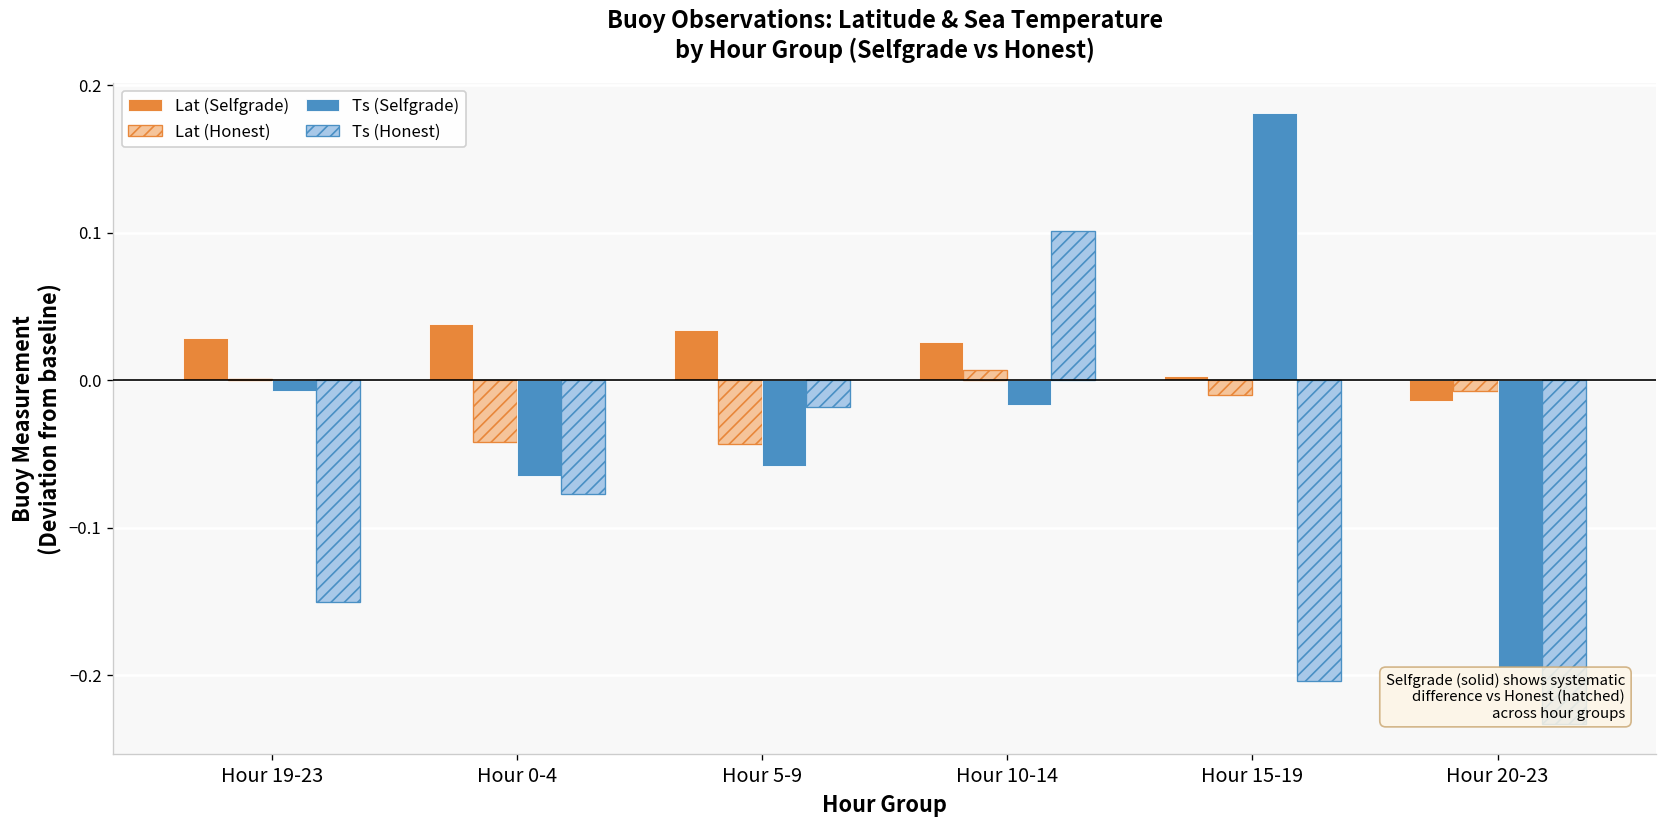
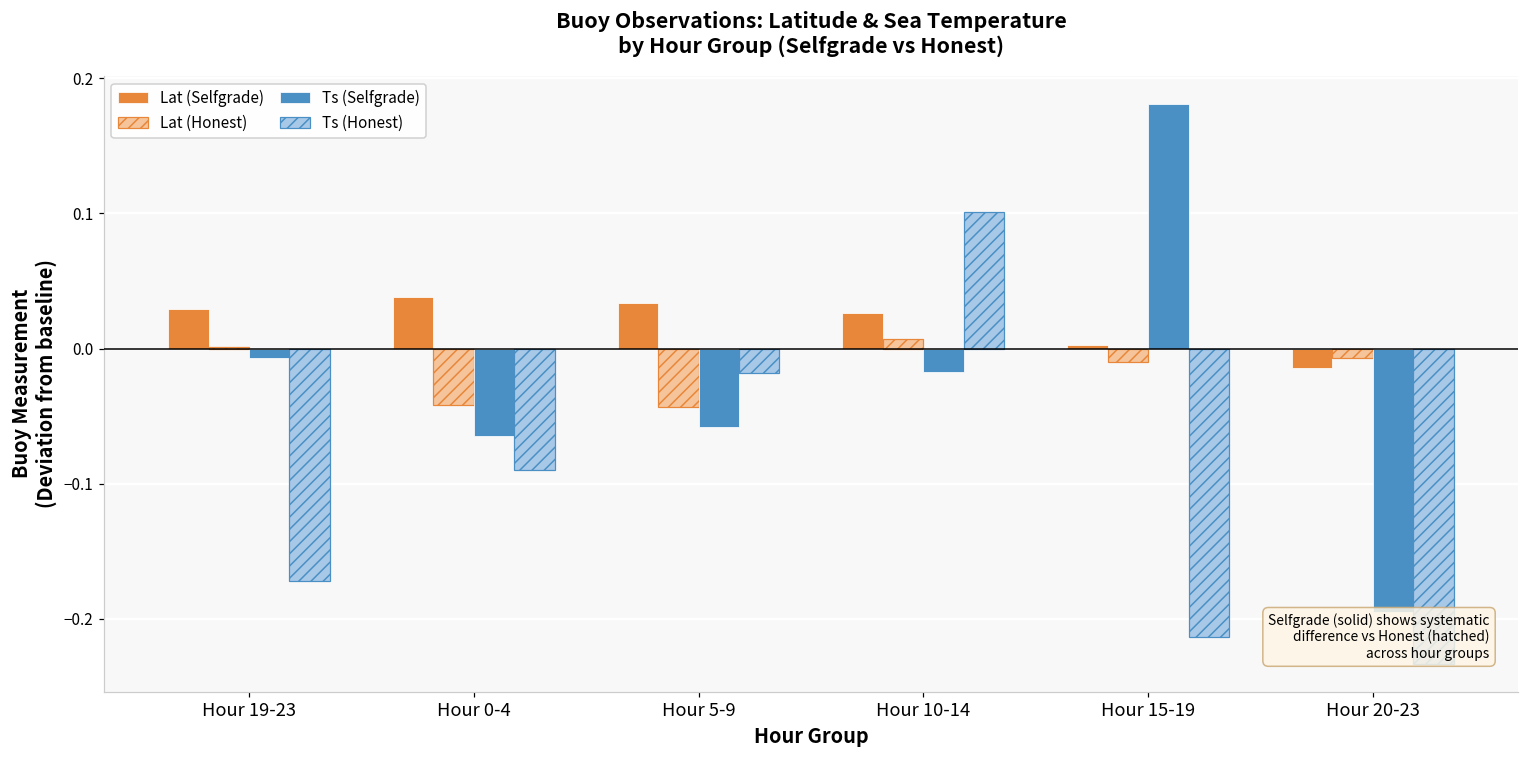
Ts (Honest), Hour 19-23: -0.150 -> -0.172
Ts (Honest), Hour 0-4: -0.077 -> -0.090
Ts (Honest), Hour 15-19: -0.204 -> -0.213
